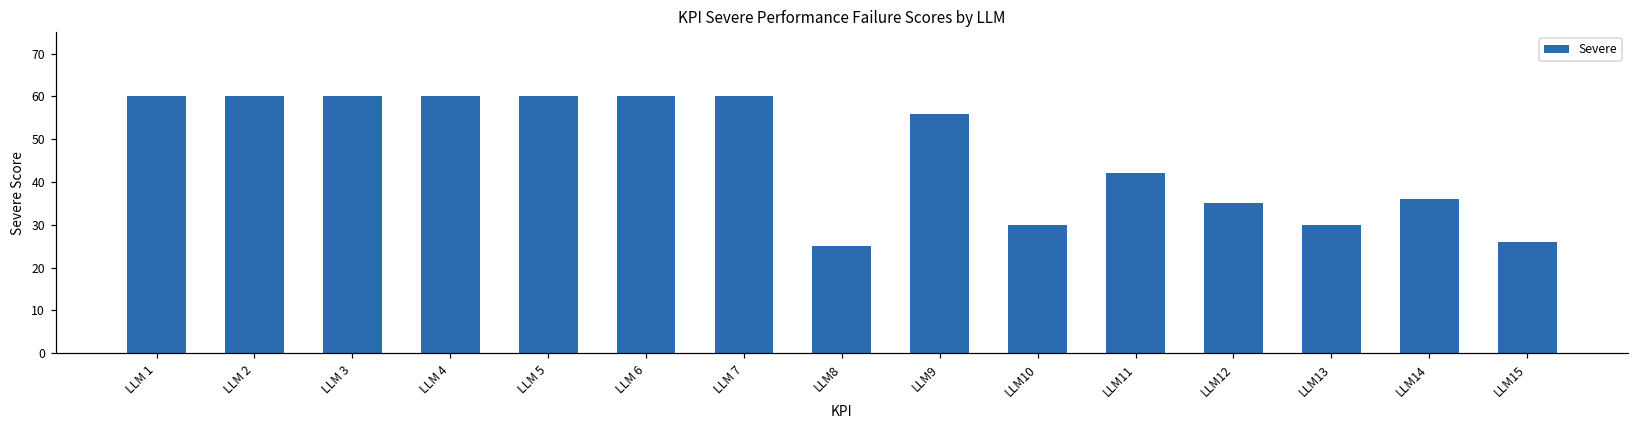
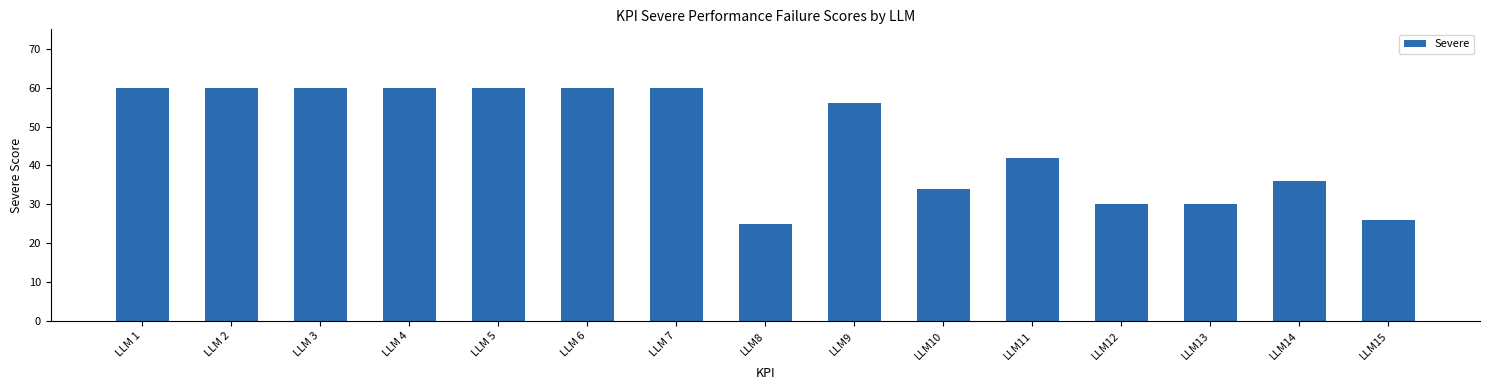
LLM10: 30 -> 34
LLM12: 35 -> 30
